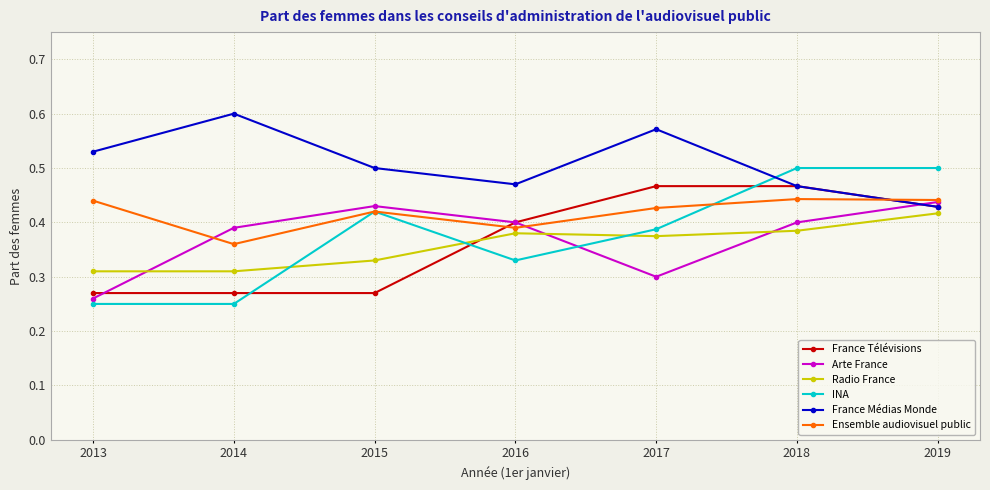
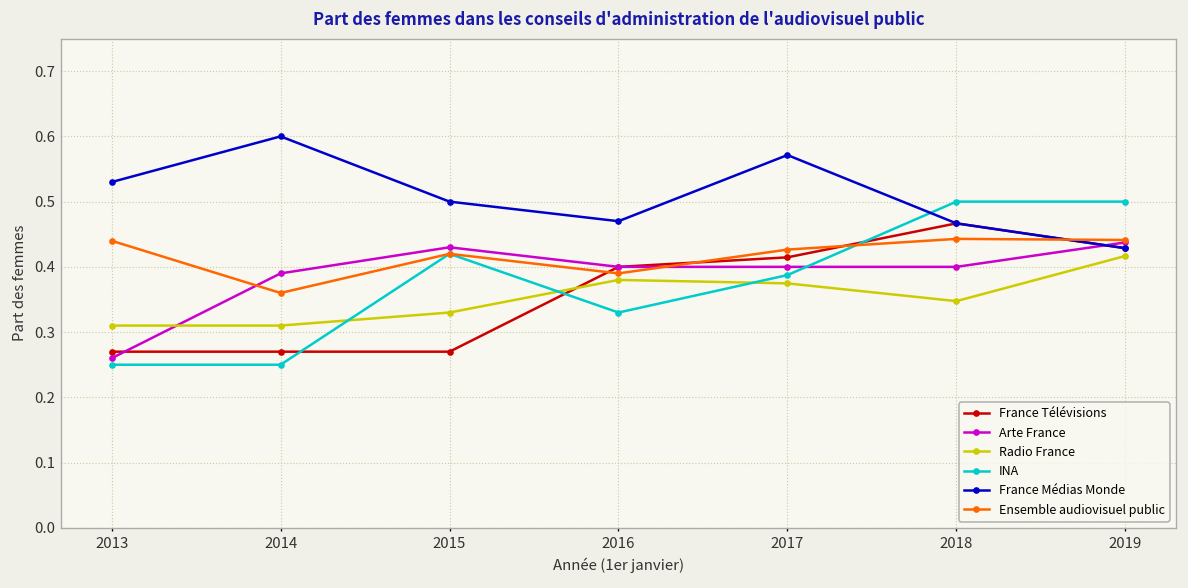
France Télévisions, 2017: 0.47 -> 0.41
Arte France, 2017: 0.3 -> 0.4
Radio France, 2018: 0.38 -> 0.35
